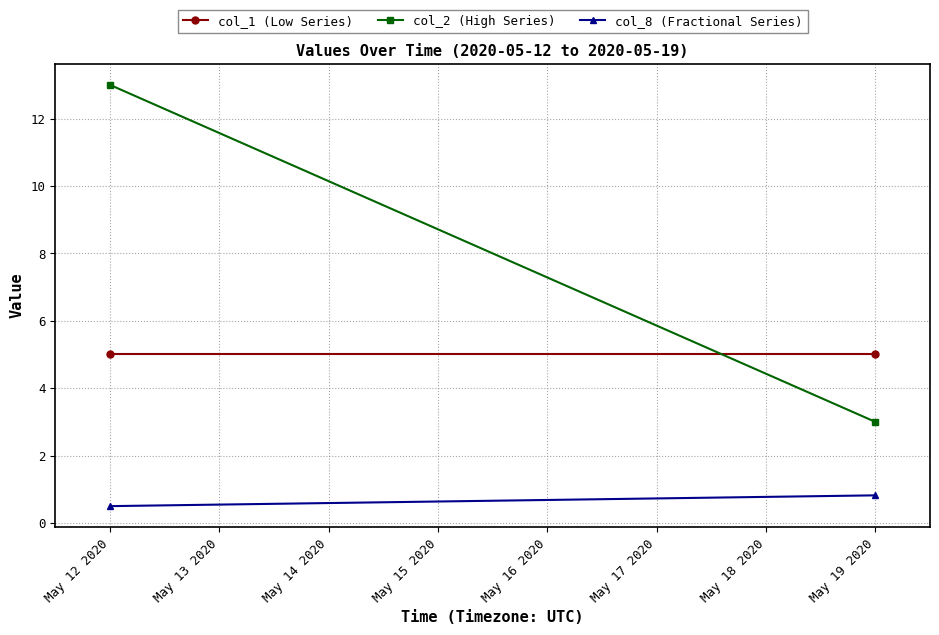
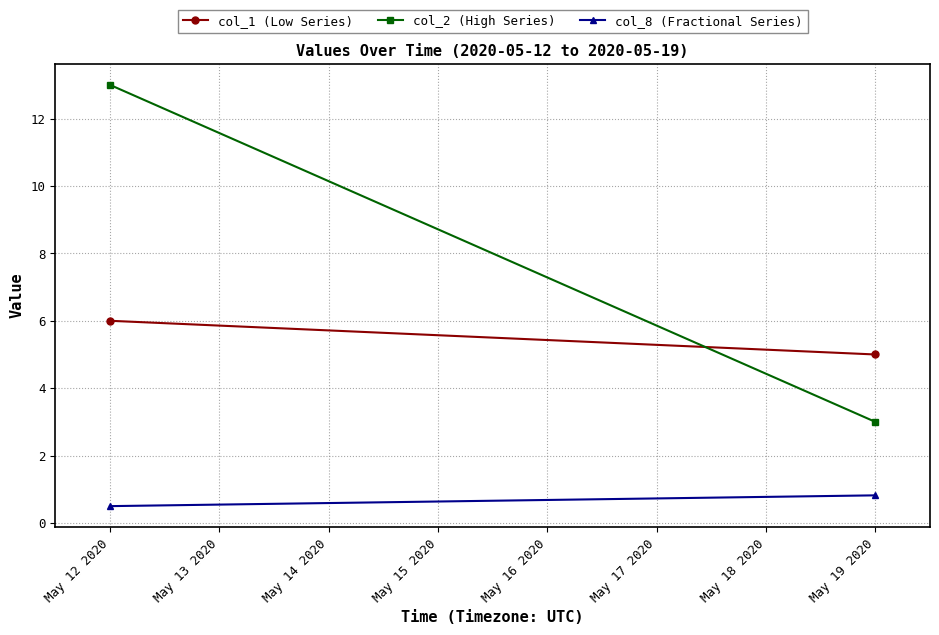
col_1 (Low Series), May 12 2020: 5 -> 6
